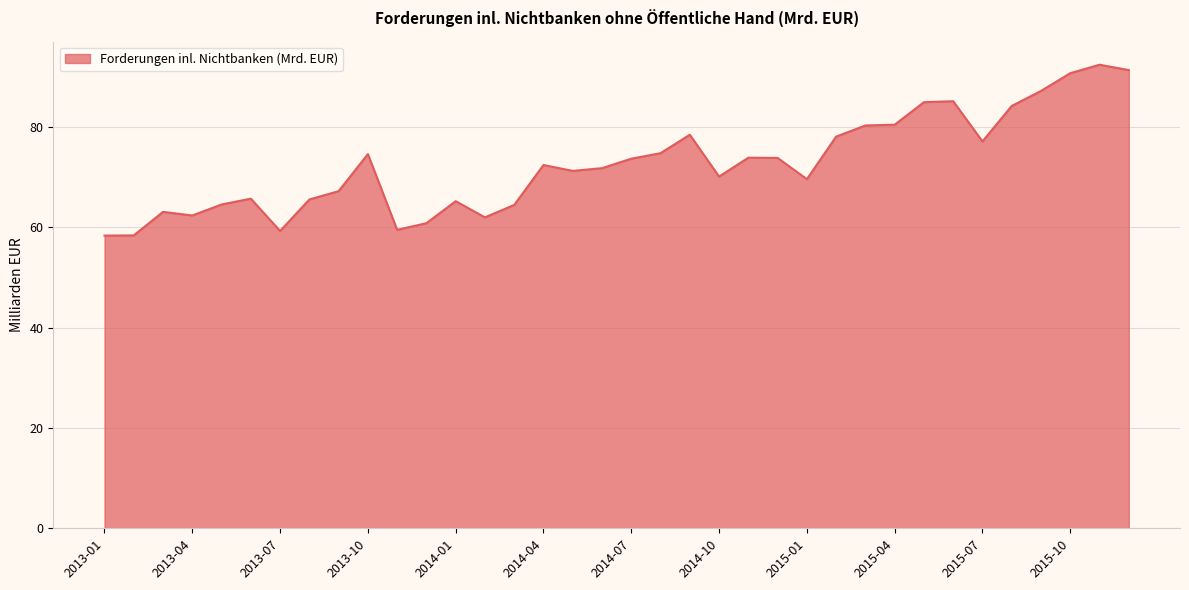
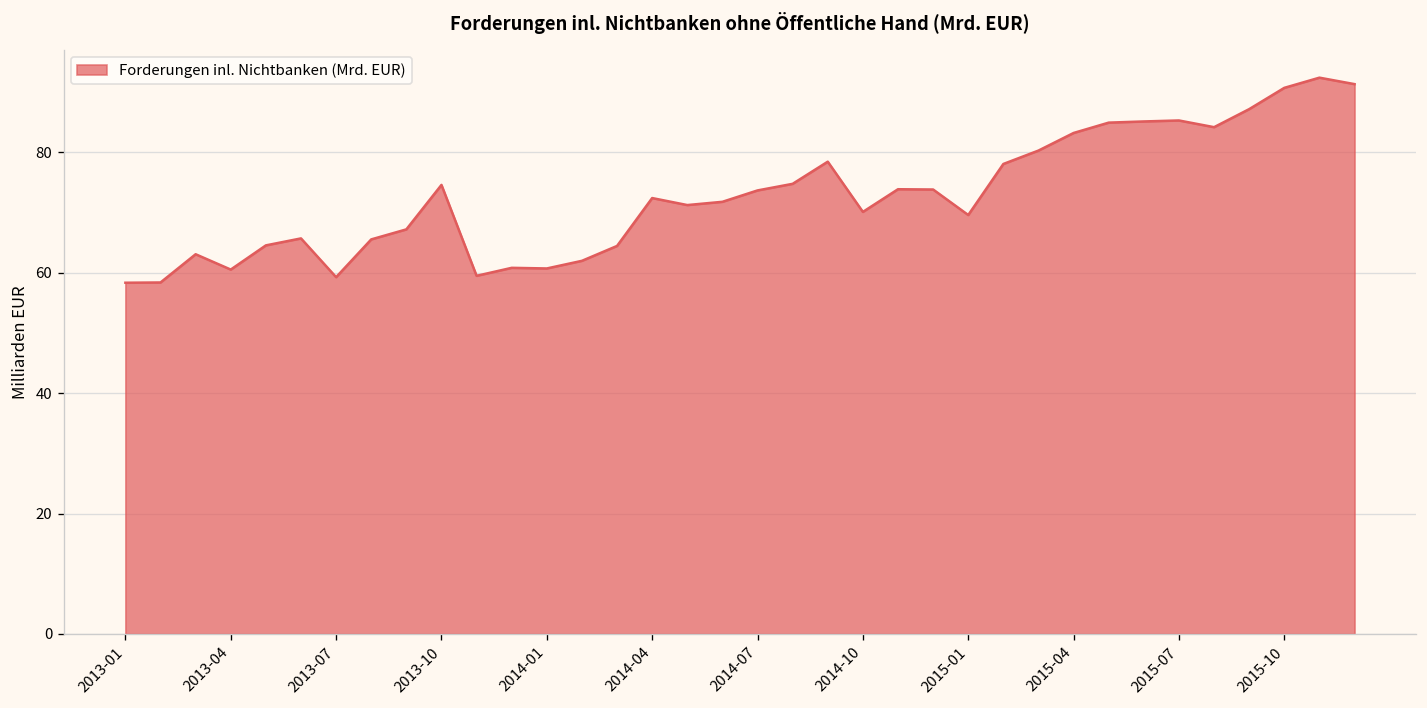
2013-04: 62 -> 61
2014-01: 65 -> 61
2015-04: 80 -> 83
2015-07: 77 -> 85
